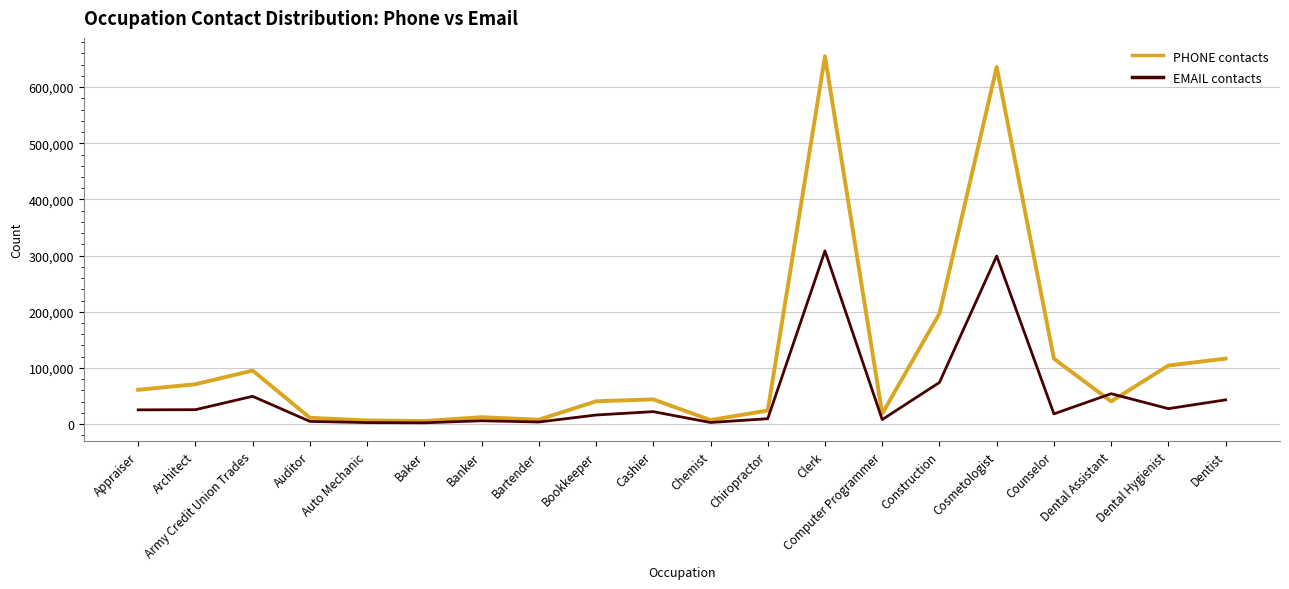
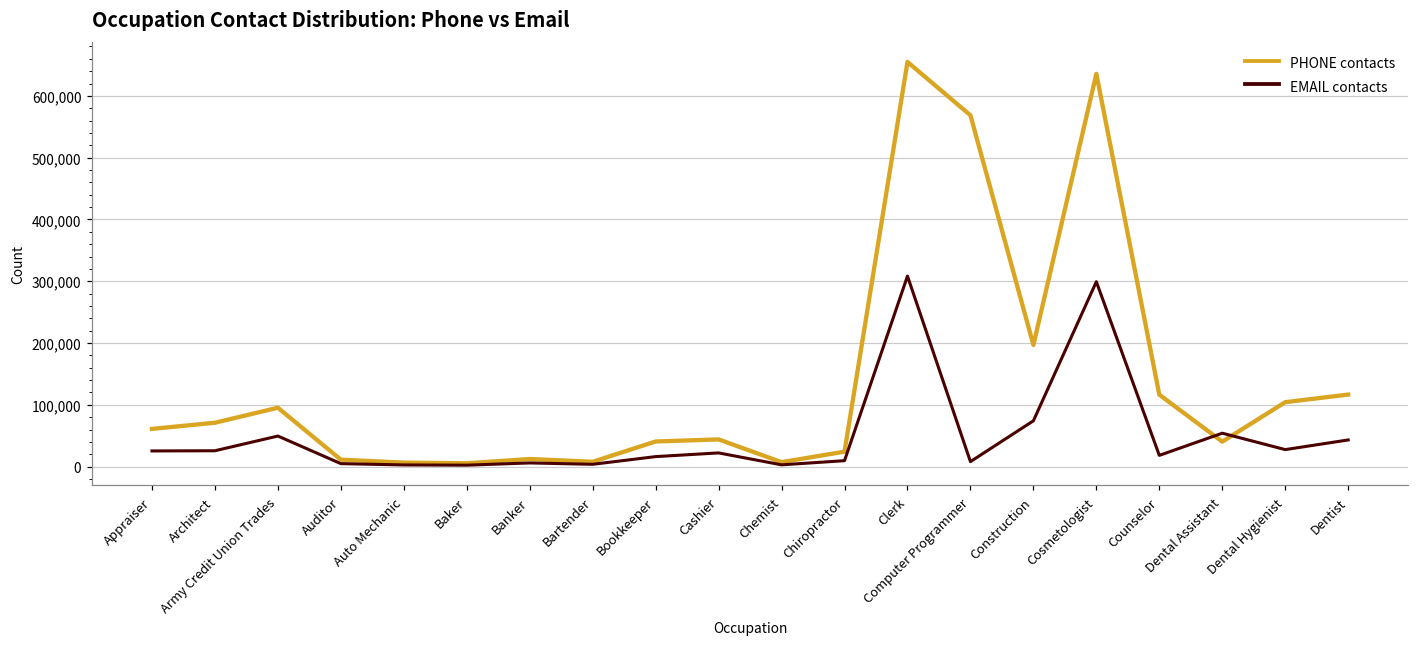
PHONE contacts, Computer Programmer: 20,000 -> 570,000
